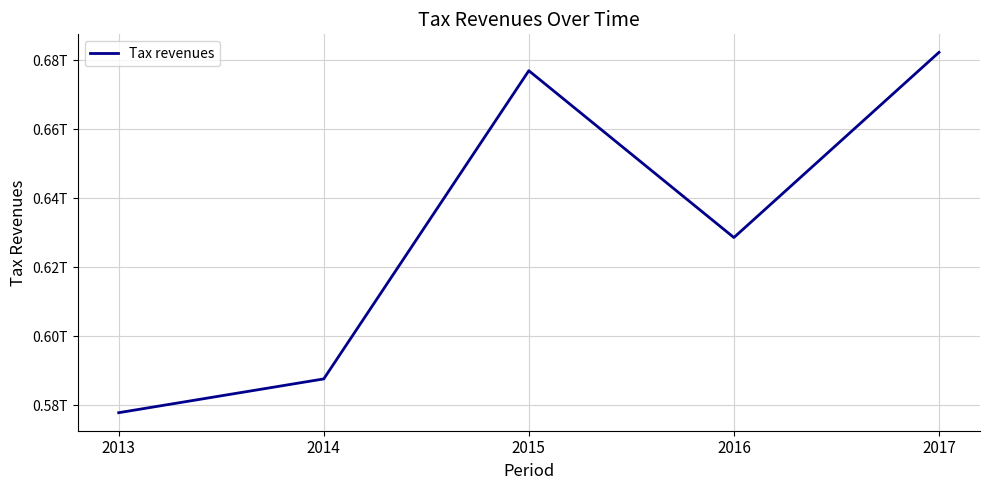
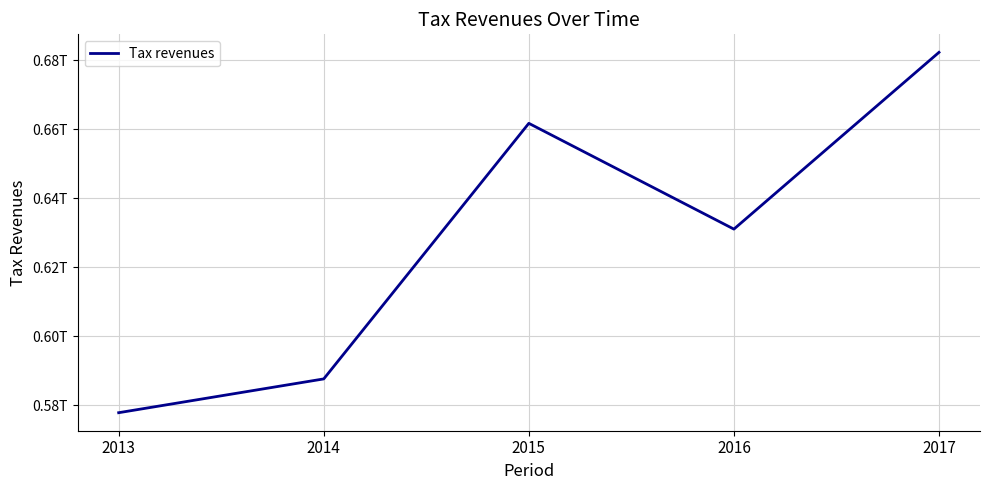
2015: 0.677T -> 0.662T
2016: 0.629T -> 0.631T
